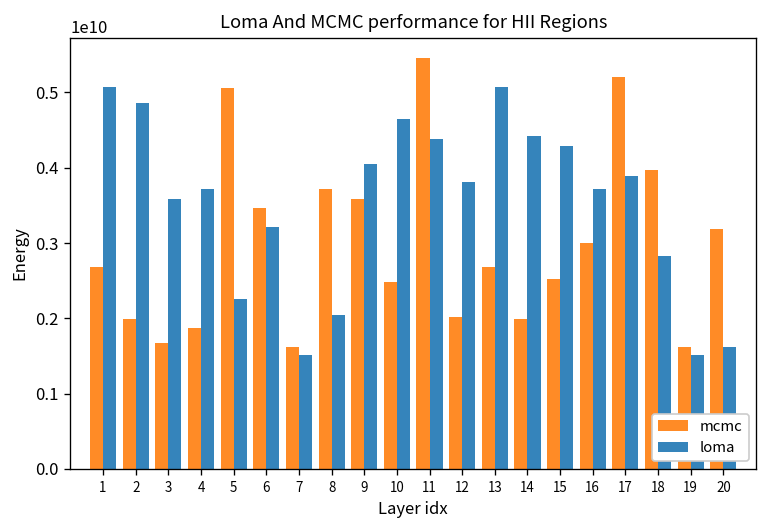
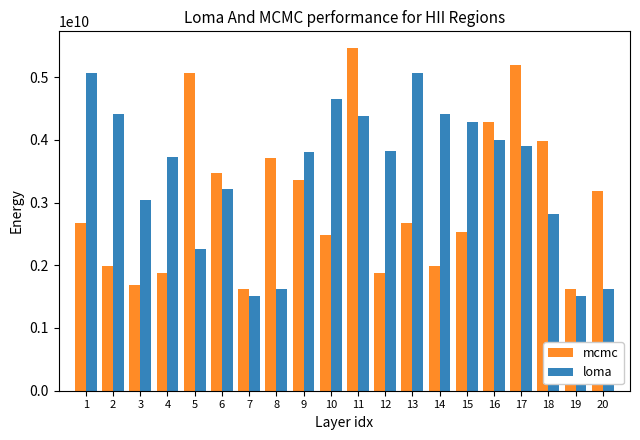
loma, 2: 4900000000 -> 4400000000
loma, 3: 3600000000 -> 3000000000
loma, 8: 2000000000 -> 1600000000
mcmc, 9: 3600000000 -> 3400000000
loma, 9: 4000000000 -> 3800000000
mcmc, 12: 2000000000 -> 1900000000
mcmc, 16: 3000000000 -> 4300000000
loma, 16: 3700000000 -> 4000000000
